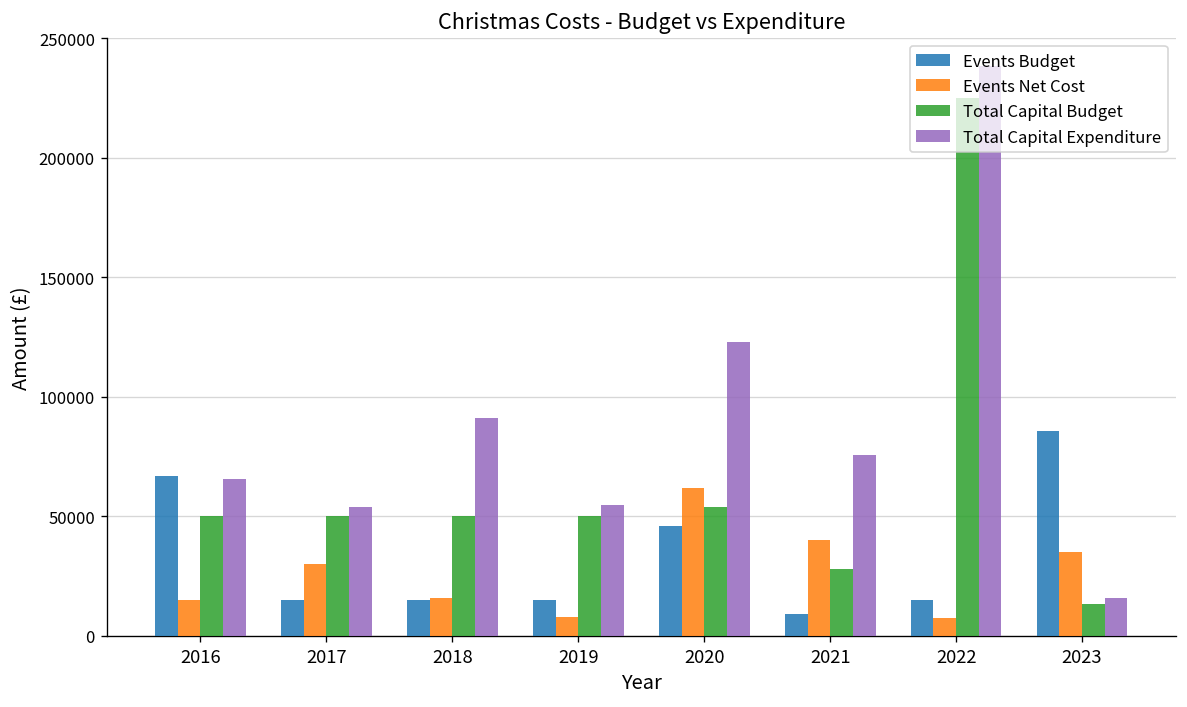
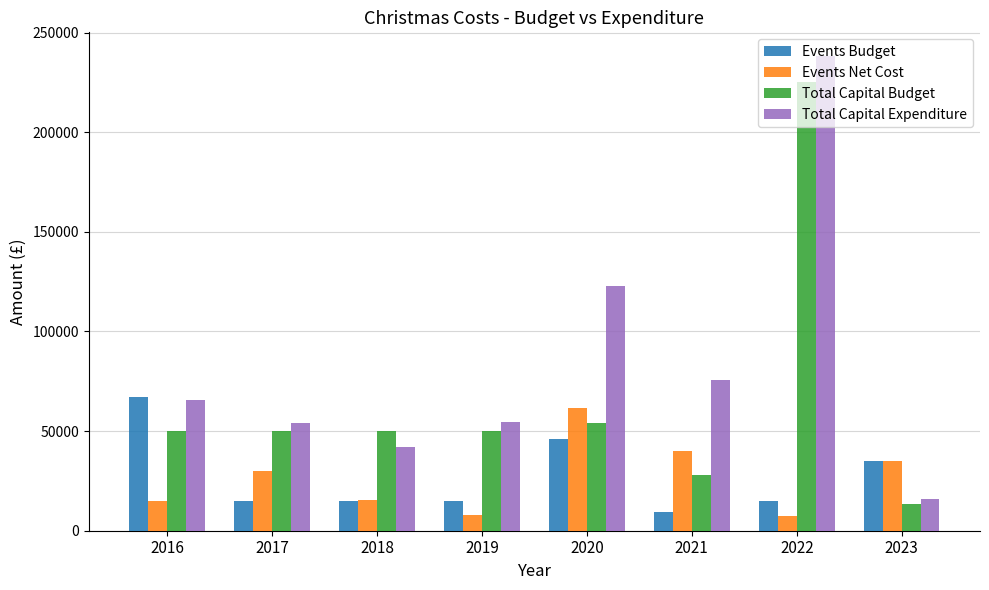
Total Capital Expenditure, 2018: 91000 -> 42000
Events Budget, 2023: 86000 -> 35000
